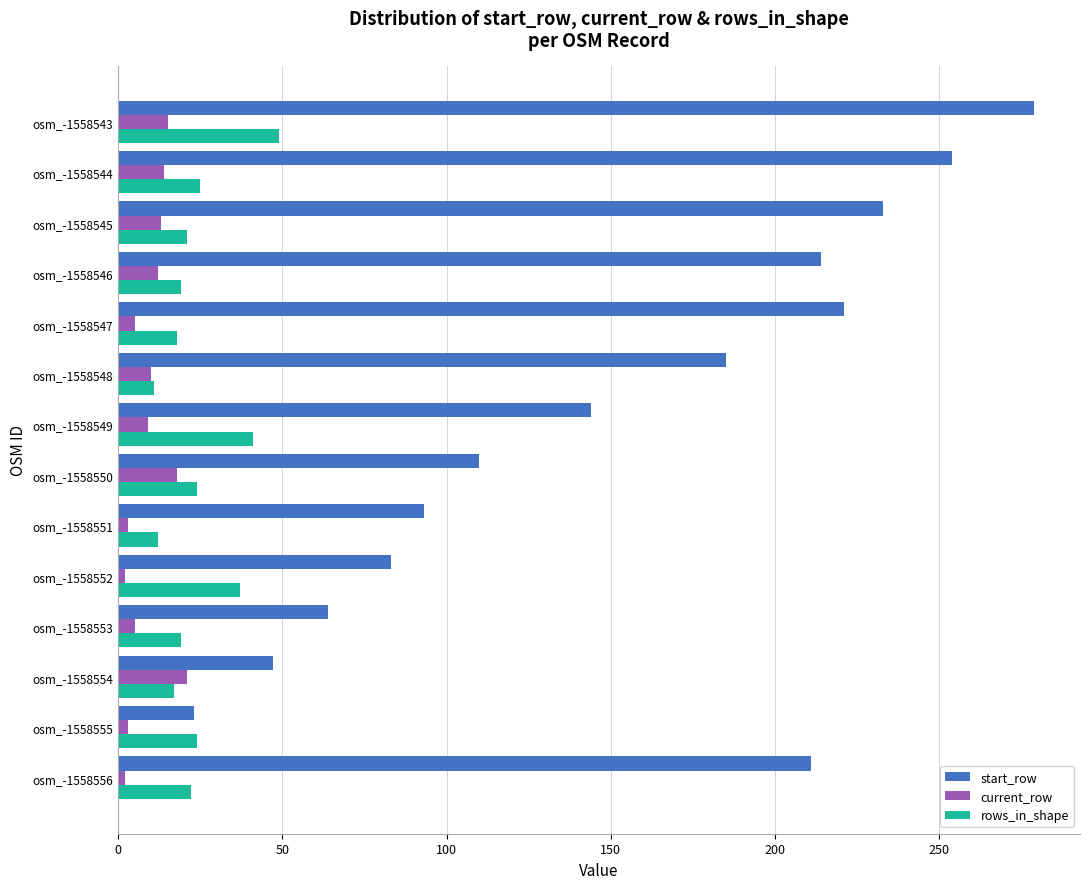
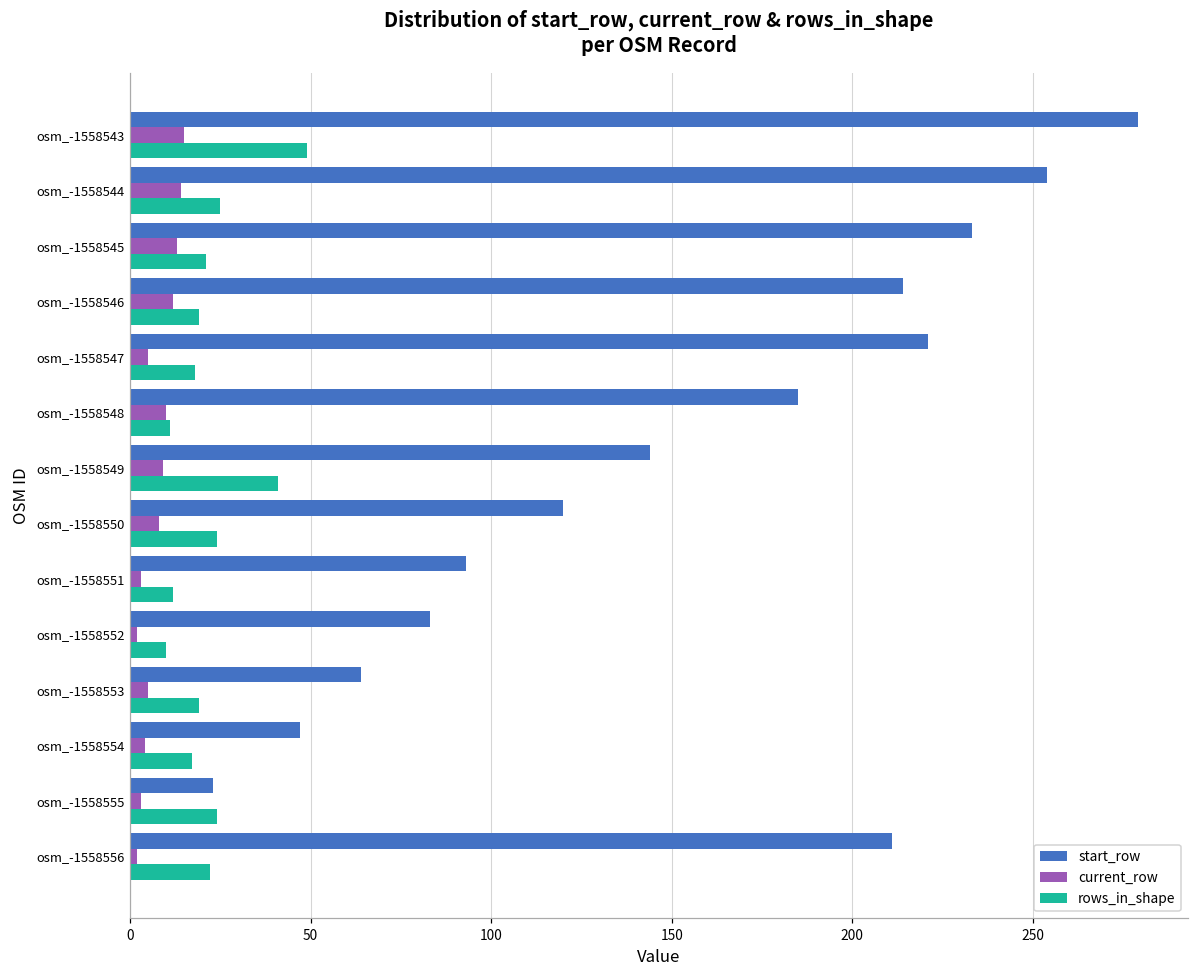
start_row, osm_-1558550: 110 -> 120
current_row, osm_-1558550: 18 -> 8
rows_in_shape, osm_-1558552: 37 -> 10
current_row, osm_-1558554: 21 -> 4
